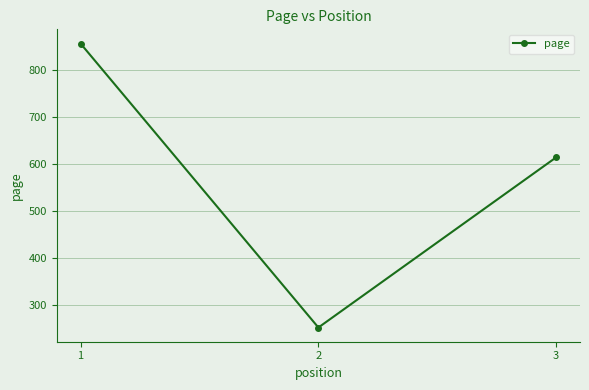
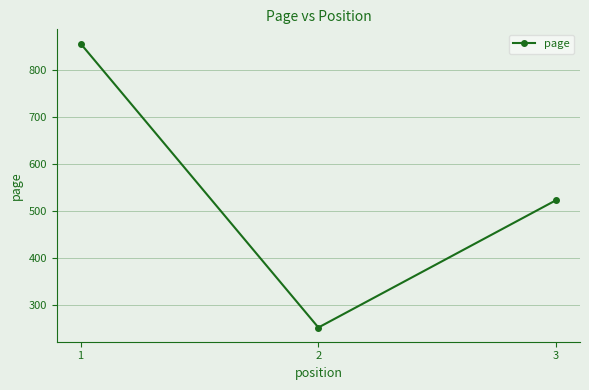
3: 620 -> 520
